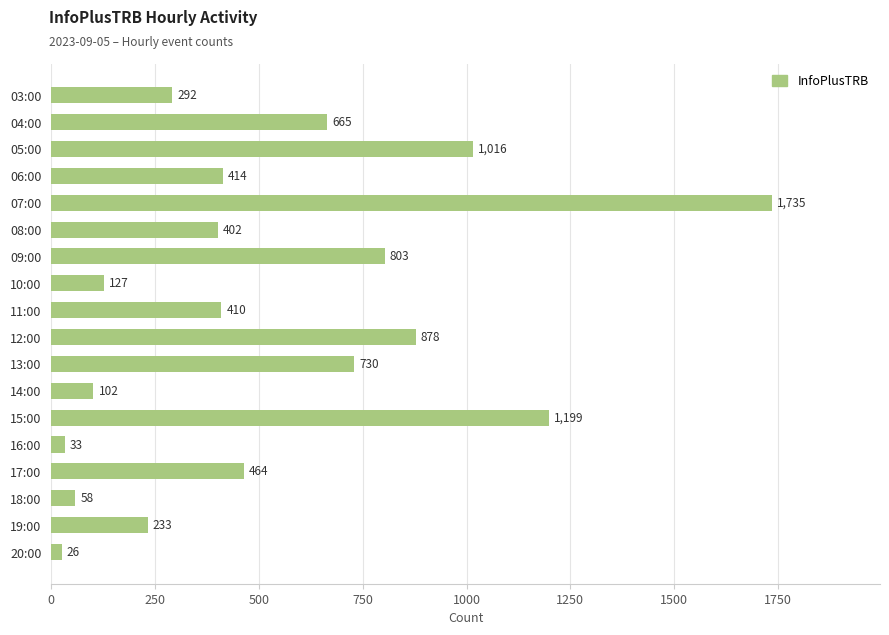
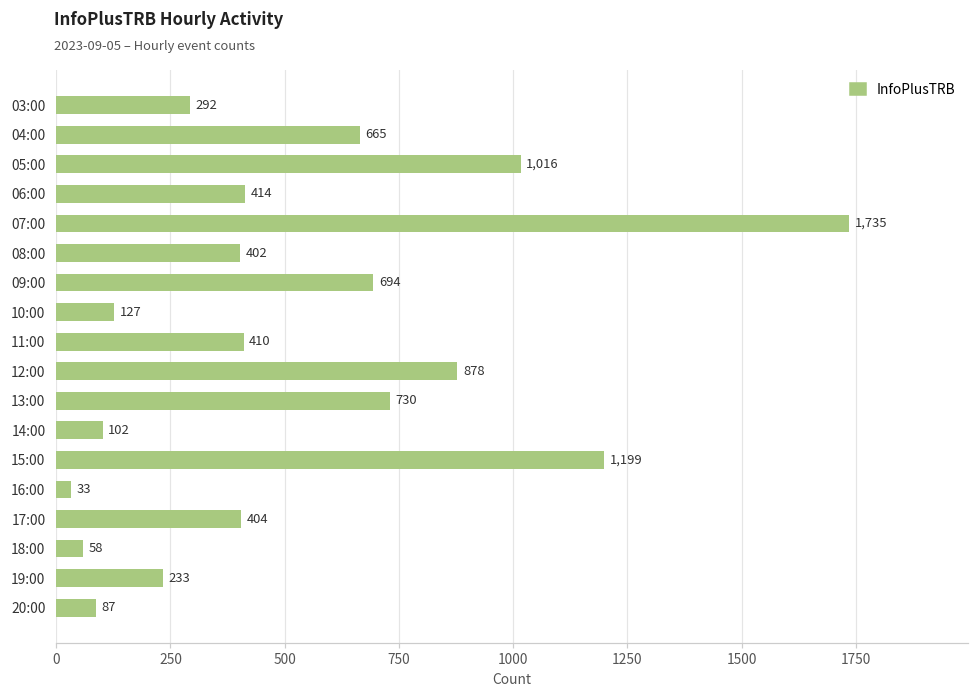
09:00: 803 -> 694
17:00: 464 -> 404
20:00: 26 -> 87
